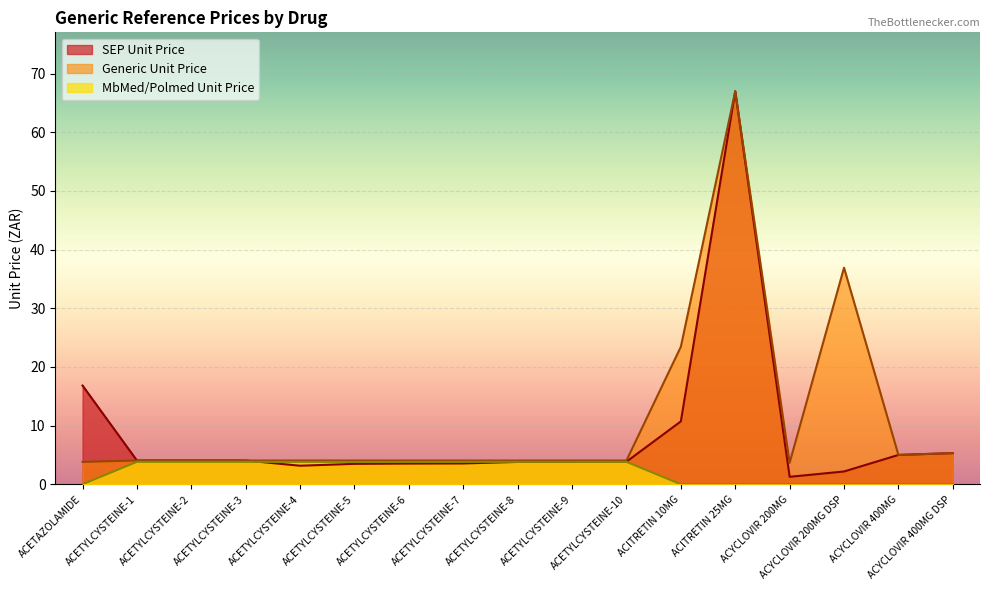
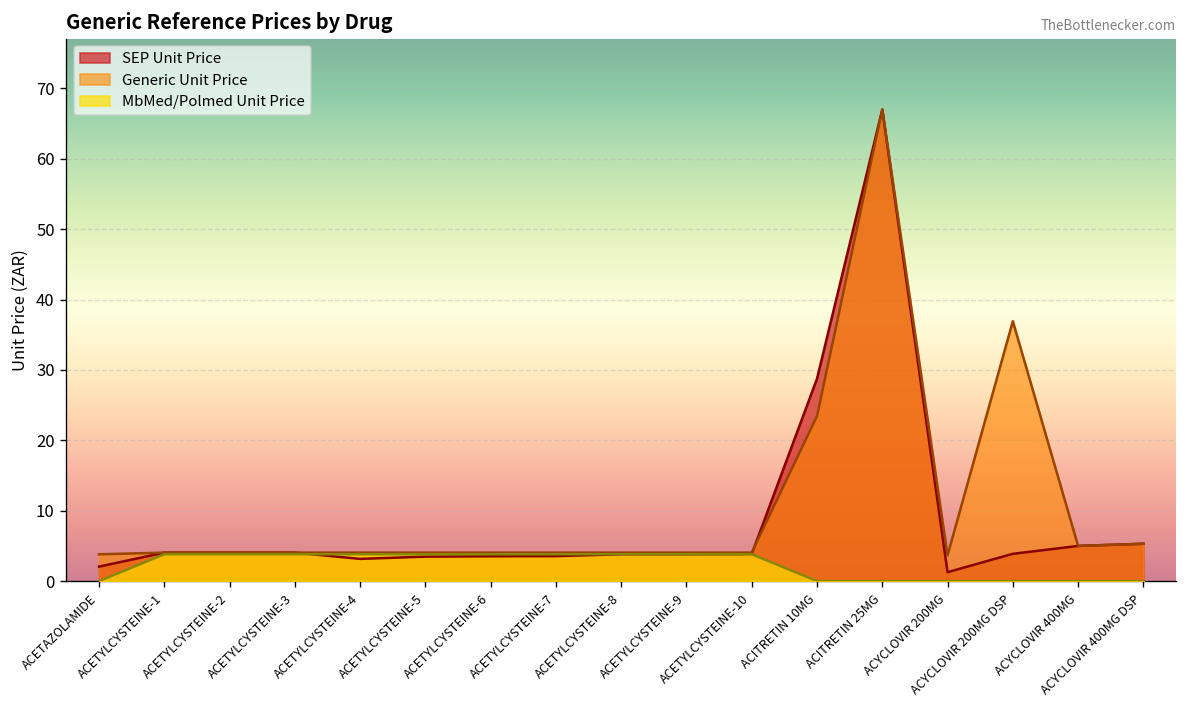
SEP Unit Price, ACETAZOLAMIDE: 17 -> 2
SEP Unit Price, ACITRETIN 10MG: 11 -> 29
SEP Unit Price, ACYCLOVIR 200MG DSP: 2 -> 4
